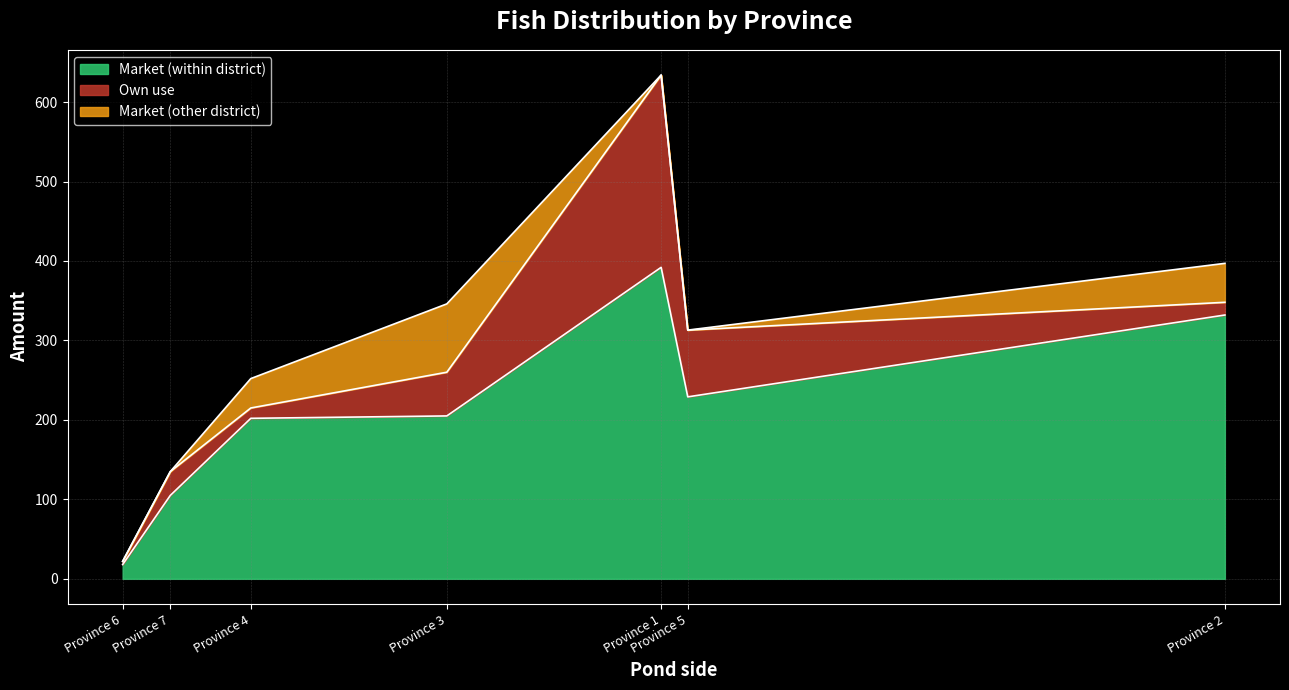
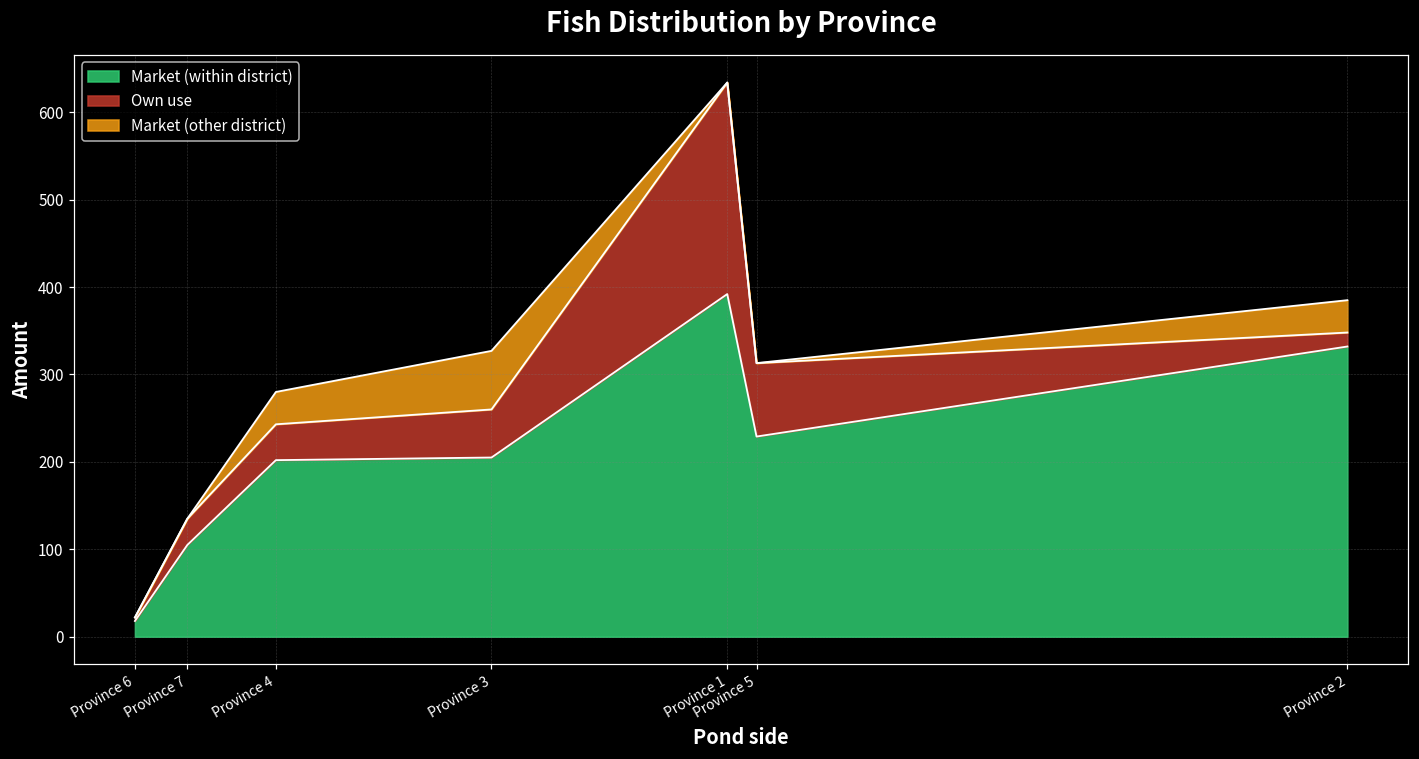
Own use, Province 4: 10 -> 40
Market (other district), Province 3: 90 -> 70
Market (other district), Province 2: 50 -> 40
